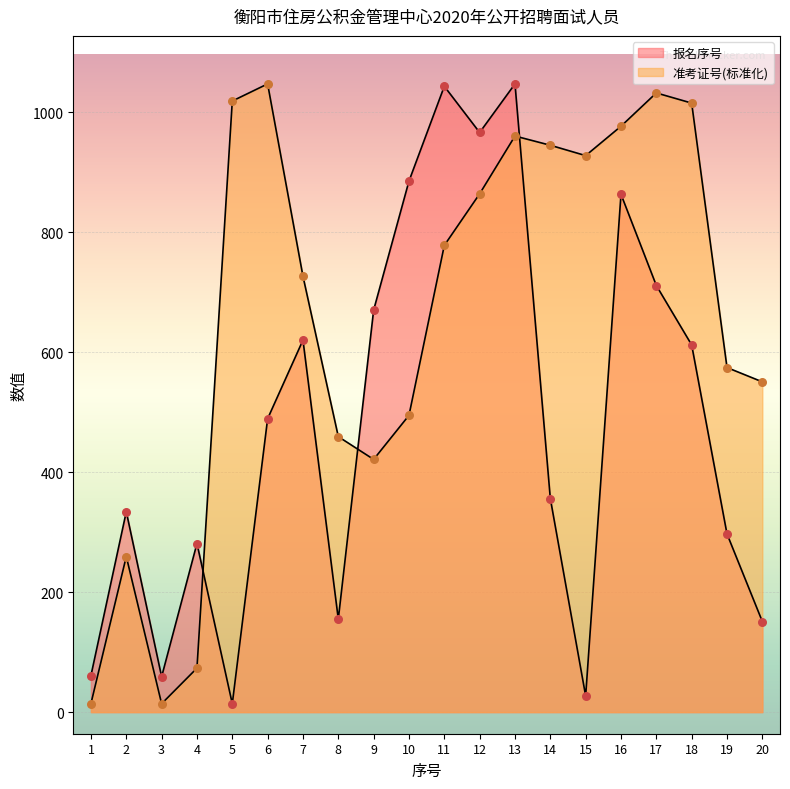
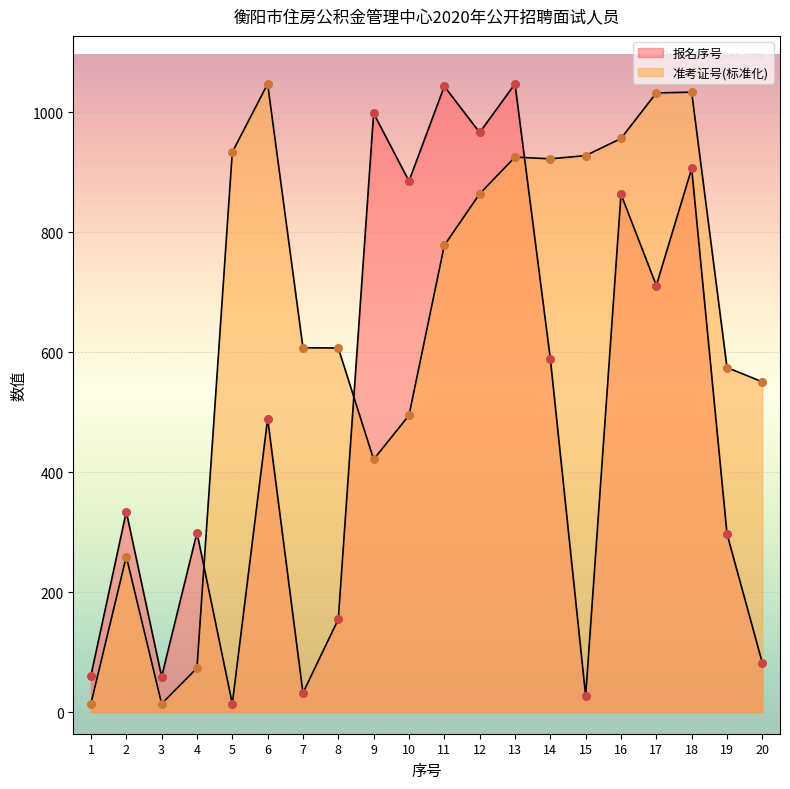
报名序号, 4: 280 -> 300
准考证号(标准化), 5: 1020 -> 930
报名序号, 7: 620 -> 30
准考证号(标准化), 7: 730 -> 610
准考证号(标准化), 8: 460 -> 610
报名序号, 9: 670 -> 1000
准考证号(标准化), 13: 960 -> 920
报名序号, 14: 360 -> 590
准考证号(标准化), 14: 940 -> 920
准考证号(标准化), 16: 980 -> 960
报名序号, 18: 610 -> 910
准考证号(标准化), 18: 1020 -> 1030
报名序号, 20: 150 -> 80
